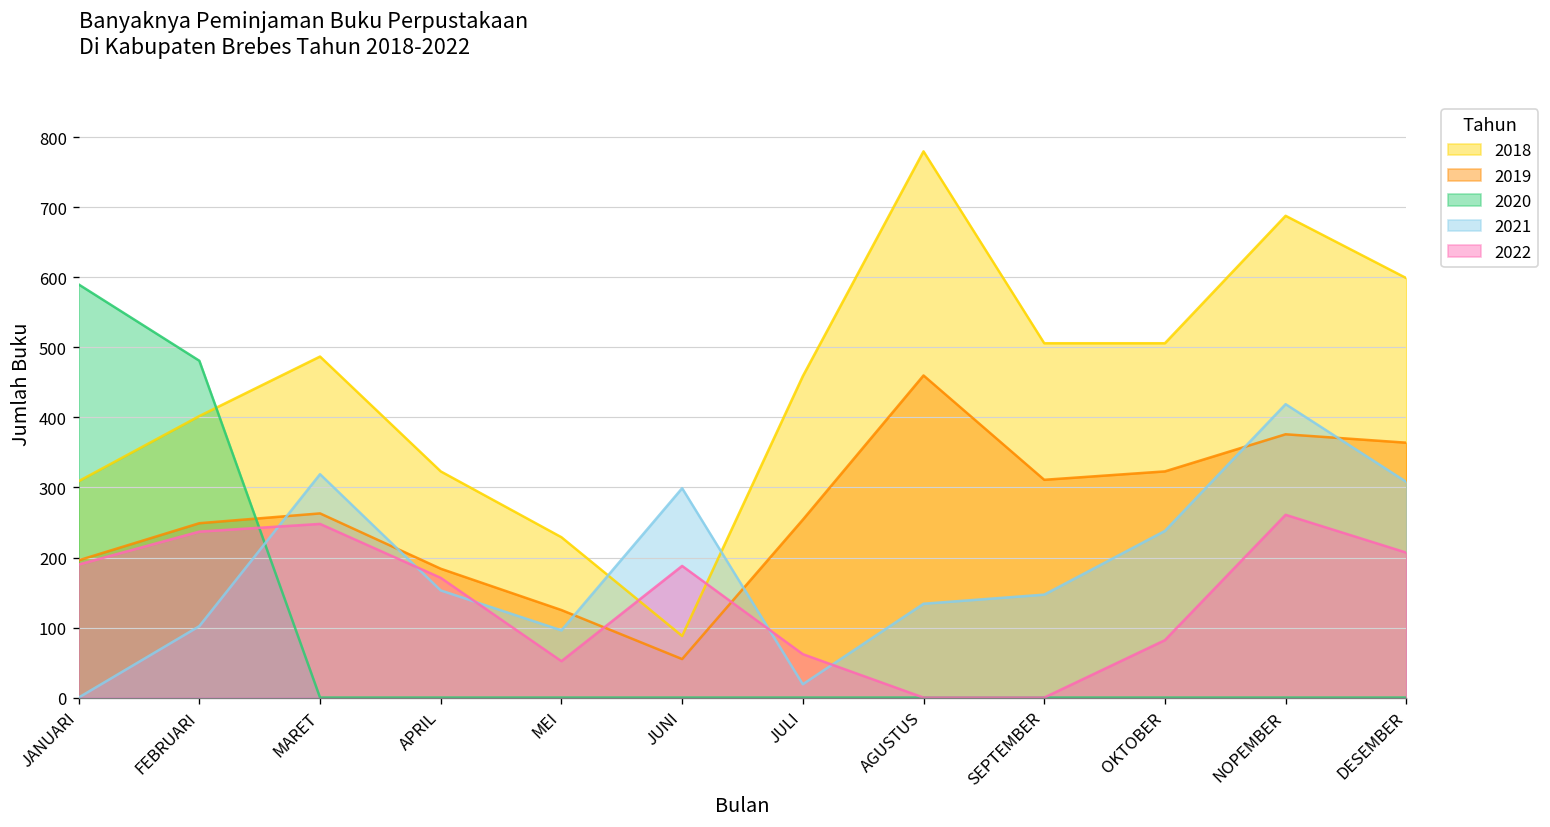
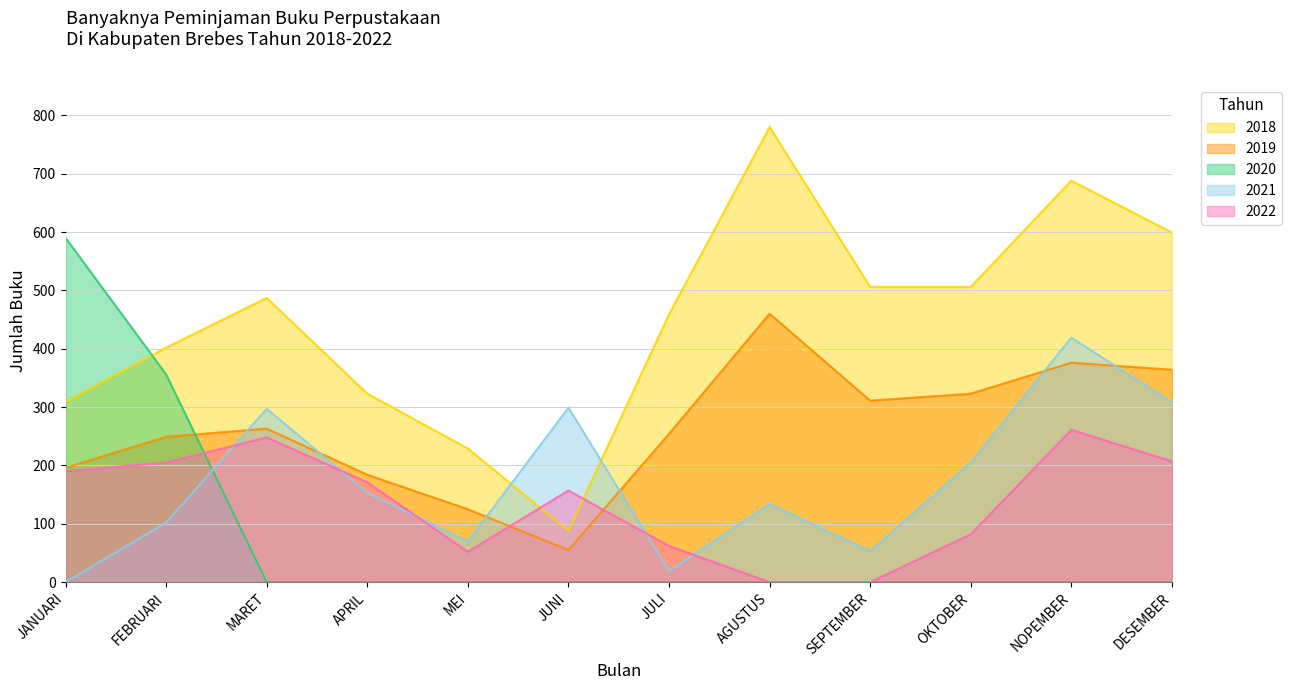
2020, FEBRUARI: 480 -> 360
2022, FEBRUARI: 240 -> 210
2021, MARET: 320 -> 300
2021, MEI: 100 -> 70
2022, JUNI: 190 -> 160
2021, SEPTEMBER: 150 -> 50
2021, OKTOBER: 240 -> 210
